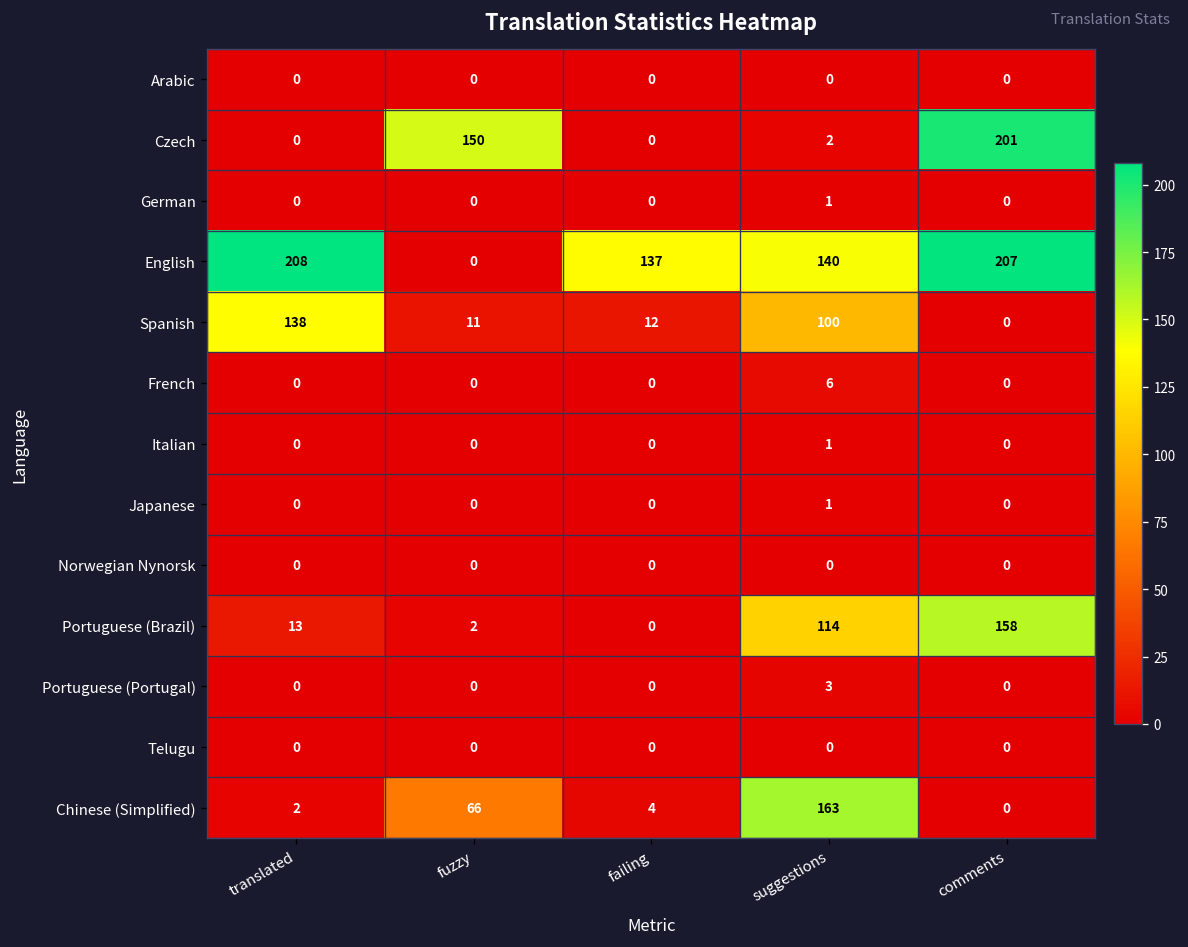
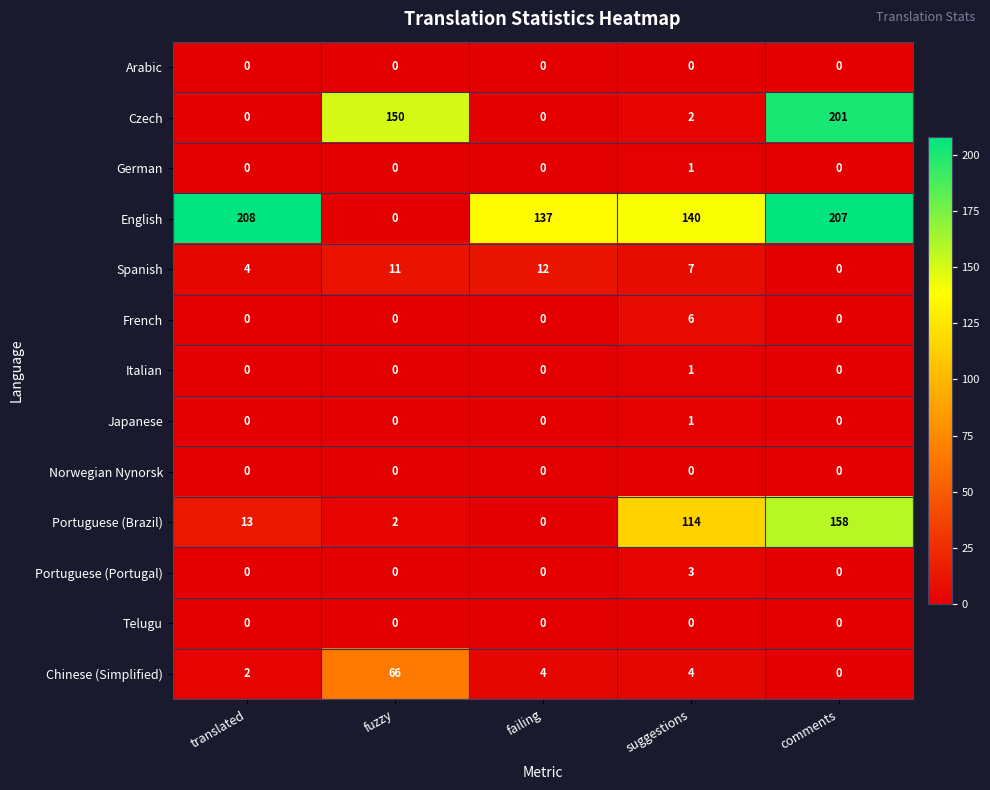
Spanish, translated: 138 -> 4
Spanish, suggestions: 100 -> 7
Chinese (Simplified), suggestions: 163 -> 4
